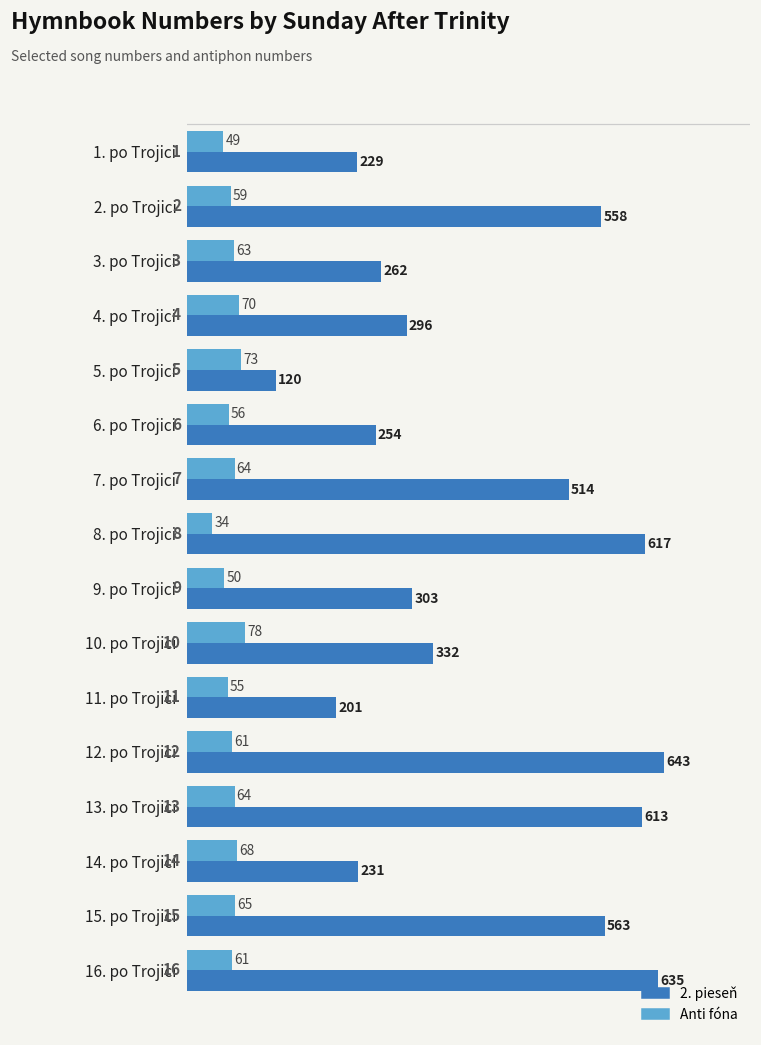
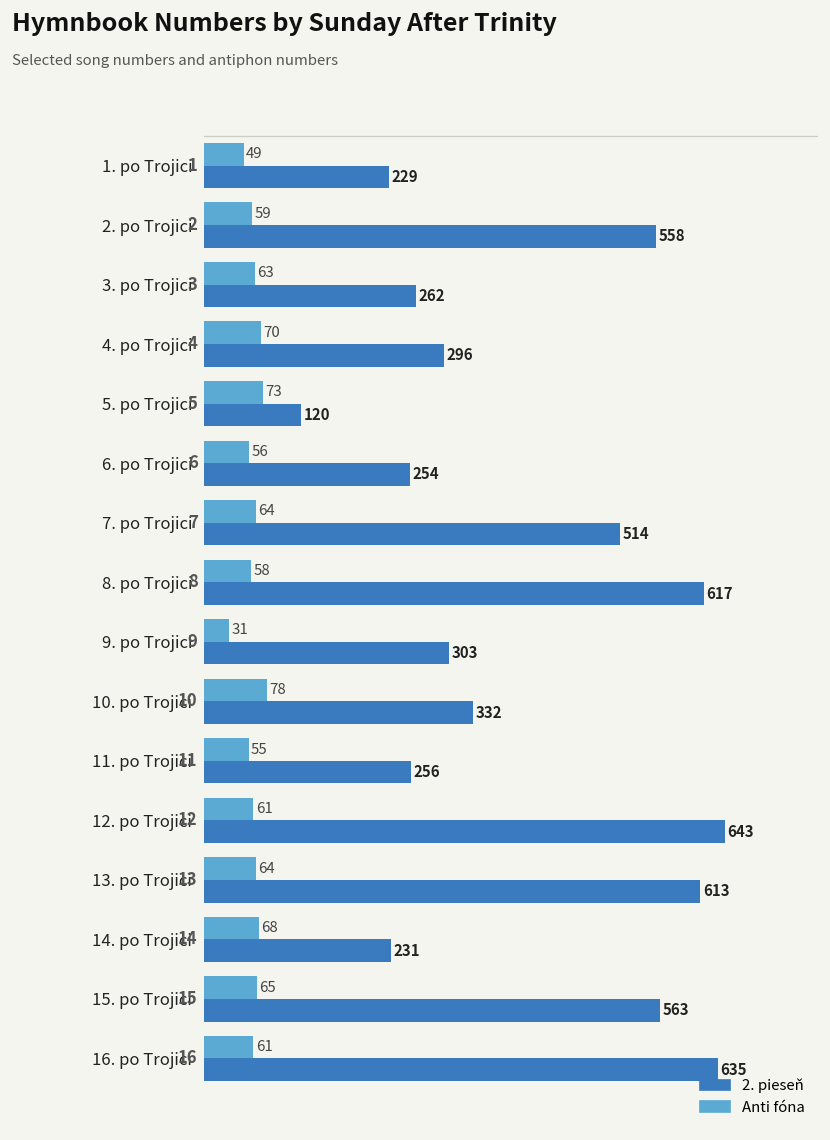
Anti fóna, 8. po Trojici: 34 -> 58
Anti fóna, 9. po Trojici: 50 -> 31
2. pieseň, 11. po Trojici: 201 -> 256
